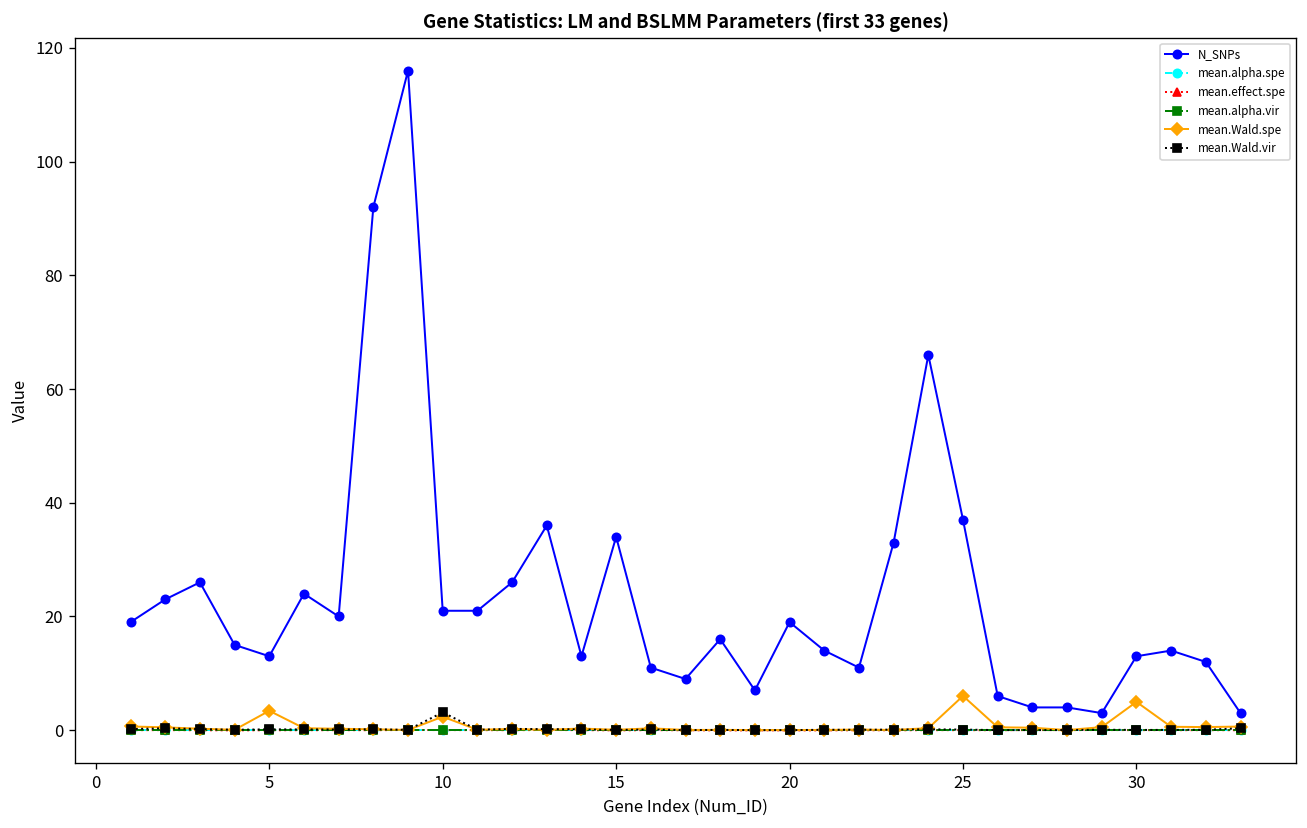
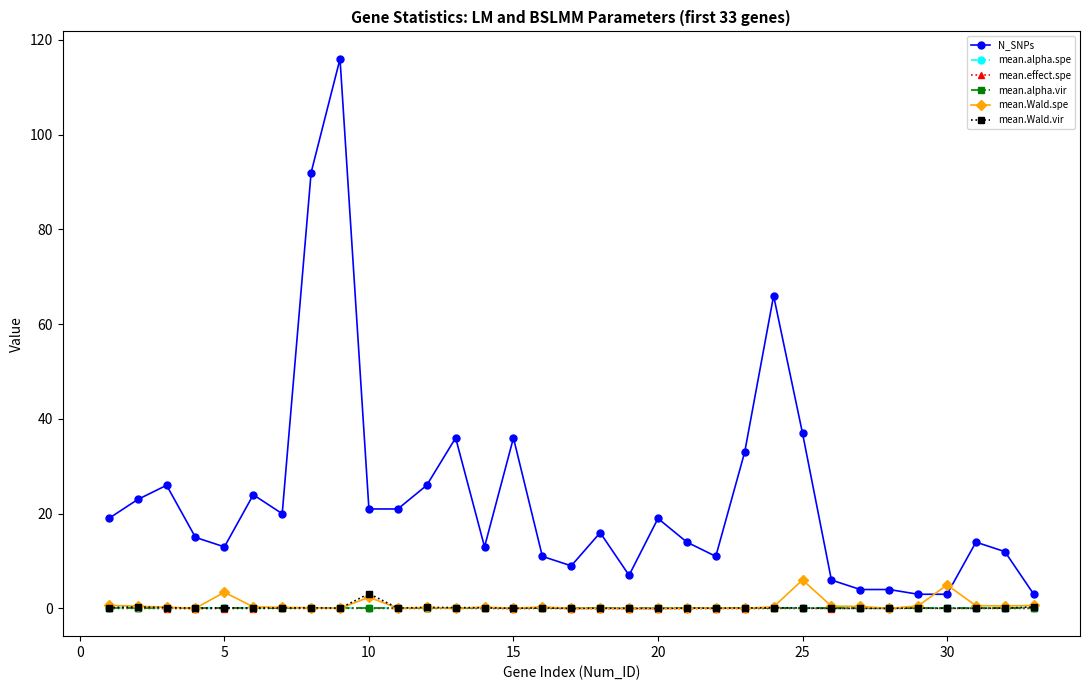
N_SNPs, 15: 34 -> 36
N_SNPs, 30: 13 -> 3
